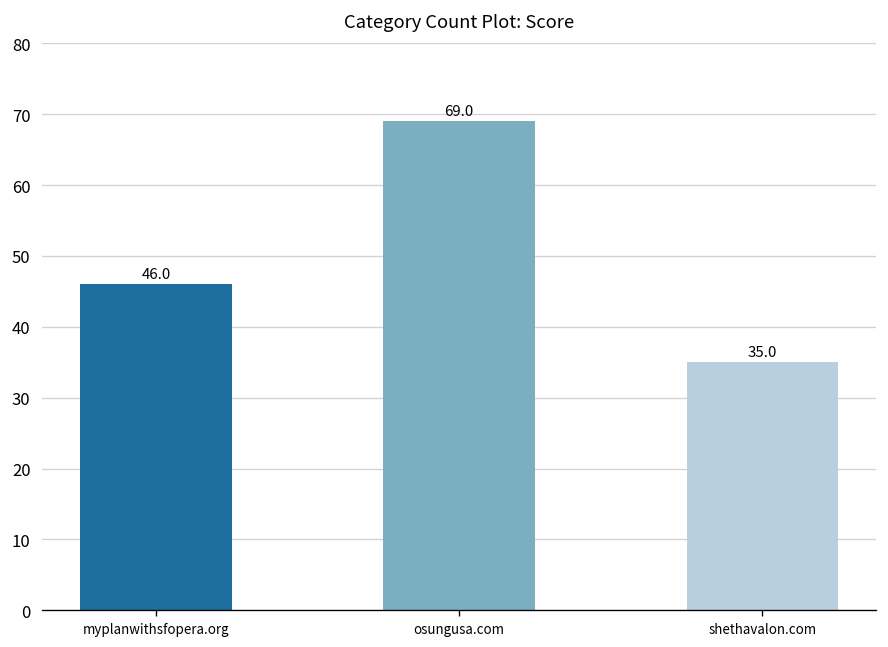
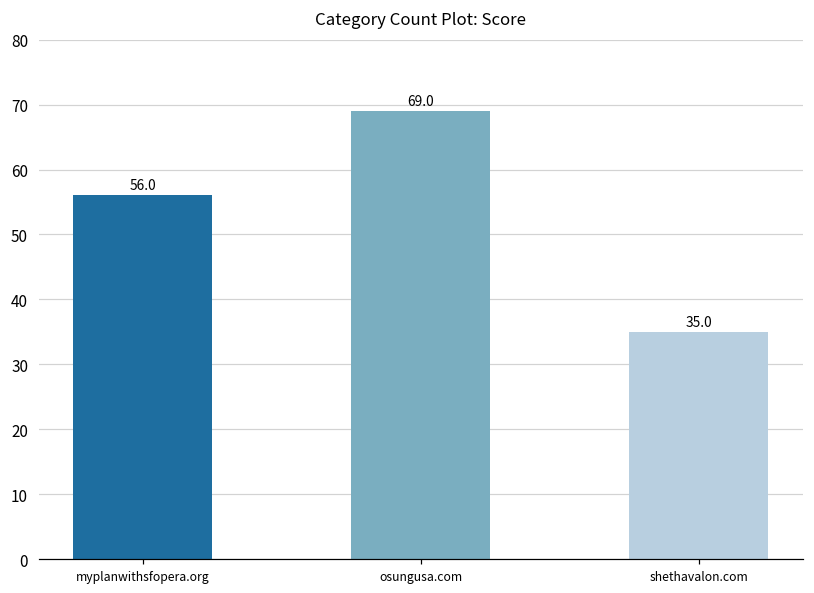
myplanwithsfopera.org: 46.0 -> 56.0
